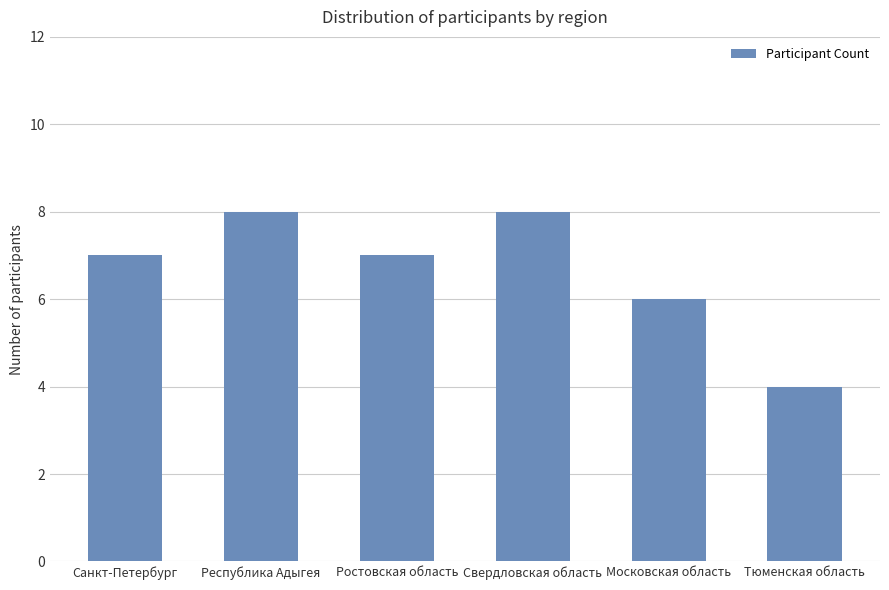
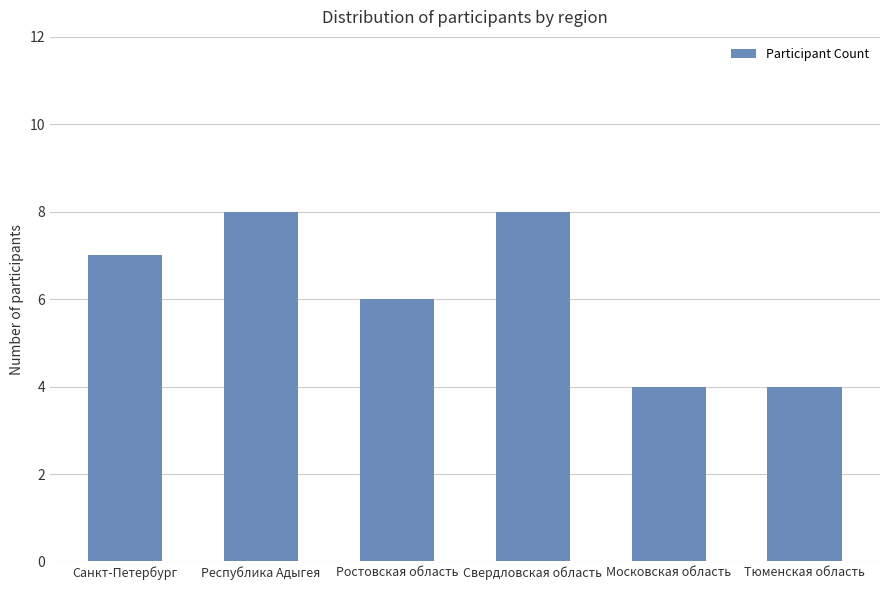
Ростовская область: 7 -> 6
Московская область: 6 -> 4
